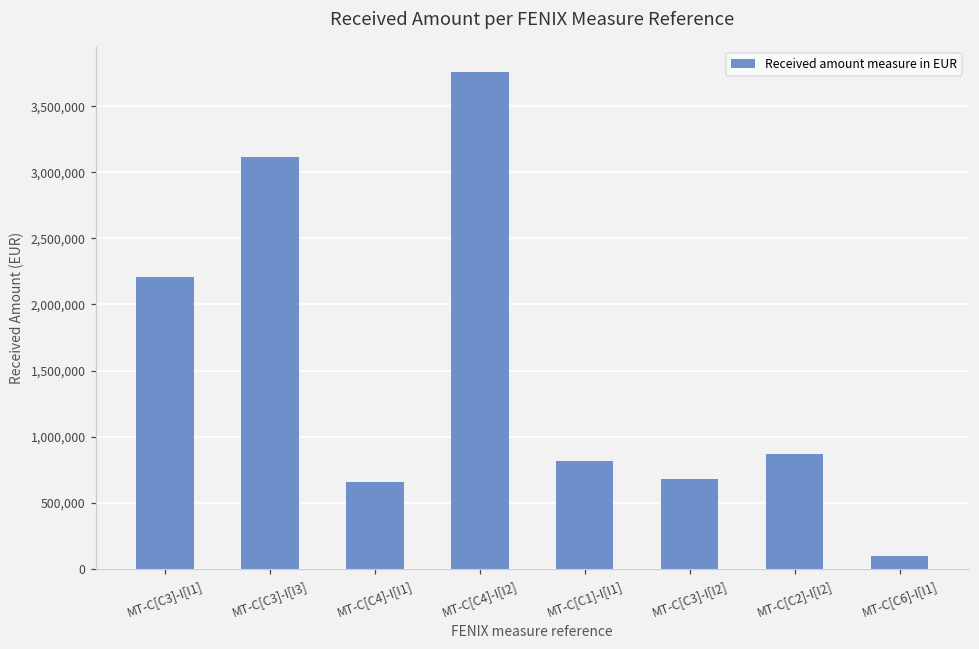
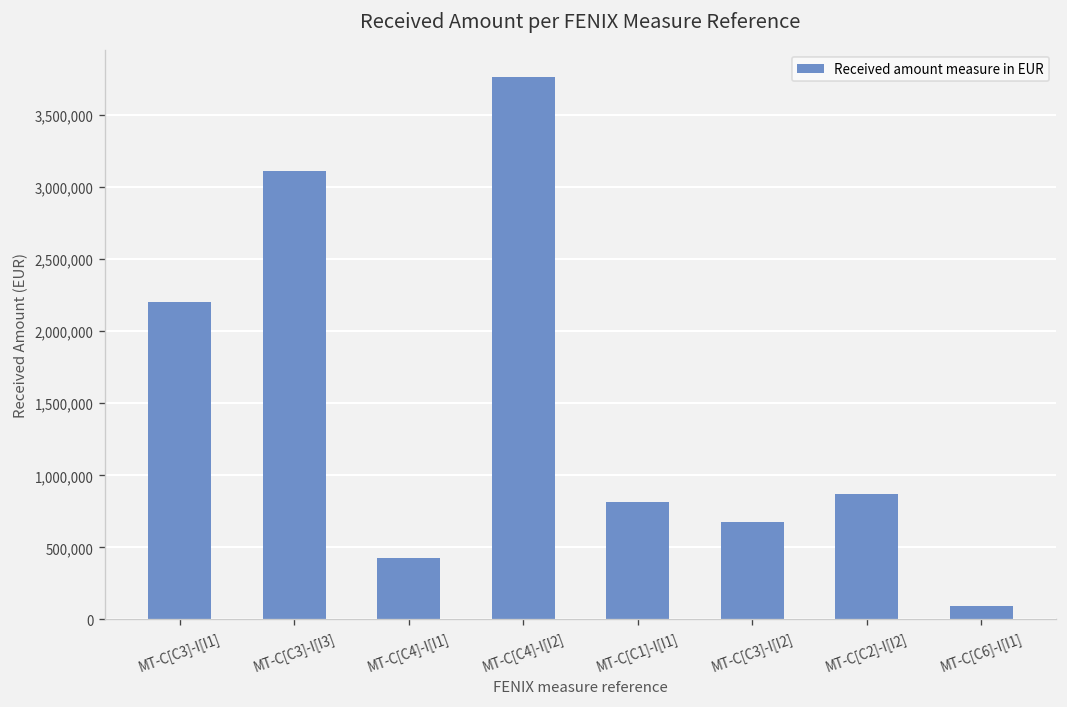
MT-C[C4]-I[I1]: 650,000 -> 430,000
